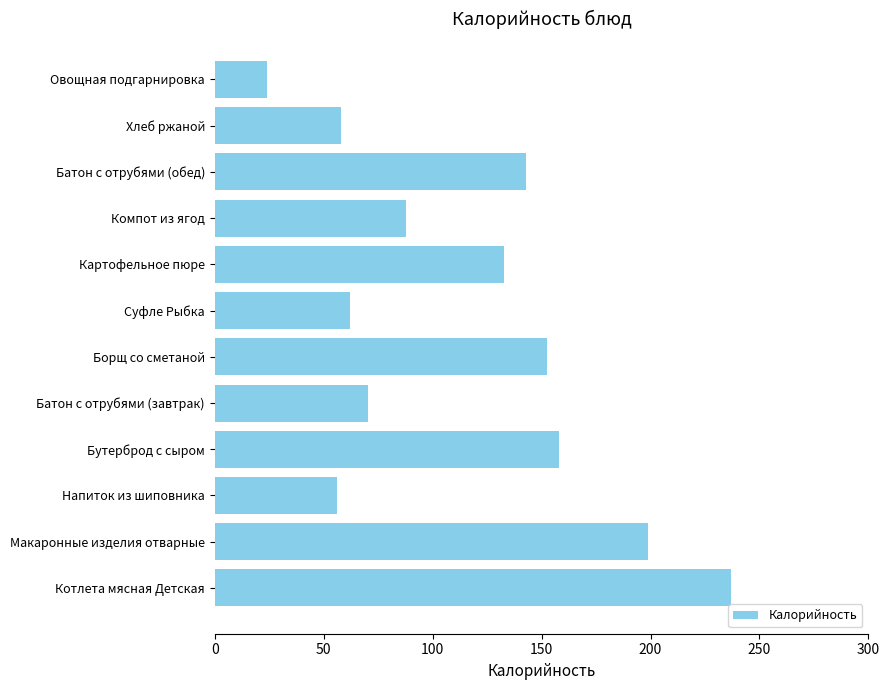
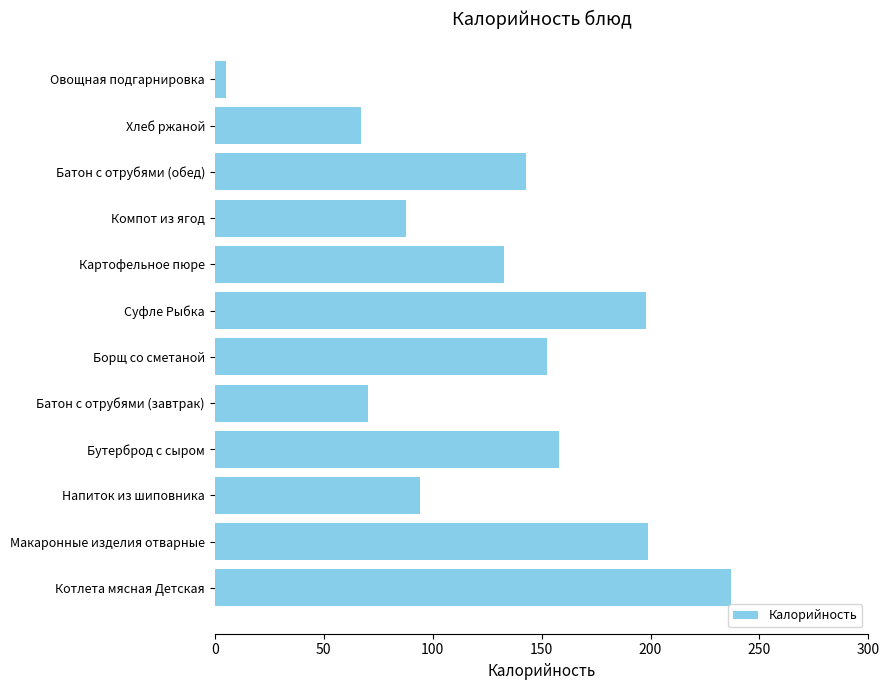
Овощная подгарнировка: 24 -> 5
Хлеб ржаной: 58 -> 67
Суфле Рыбка: 62 -> 198
Напиток из шиповника: 56 -> 94
